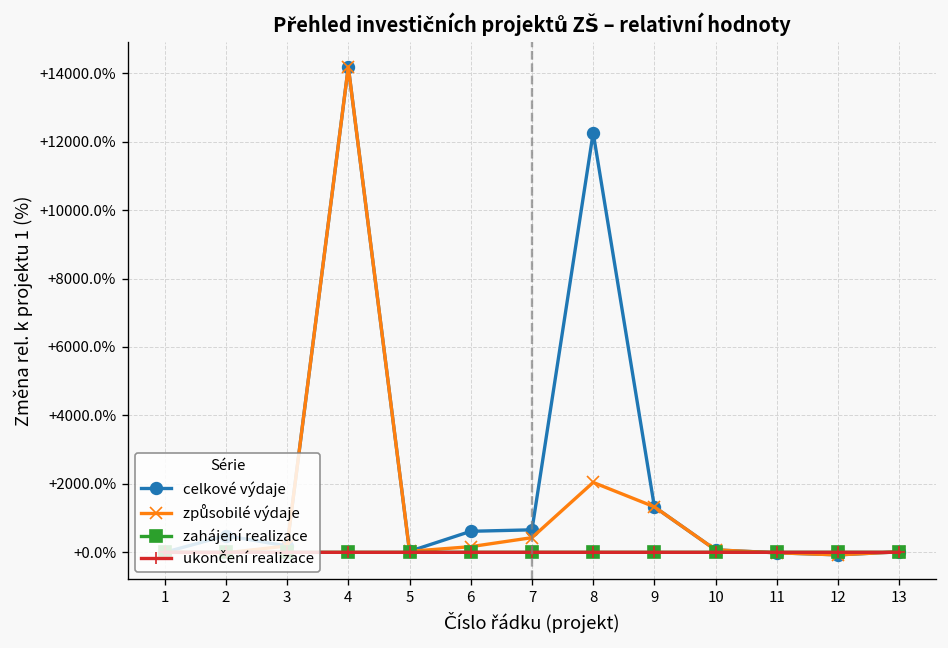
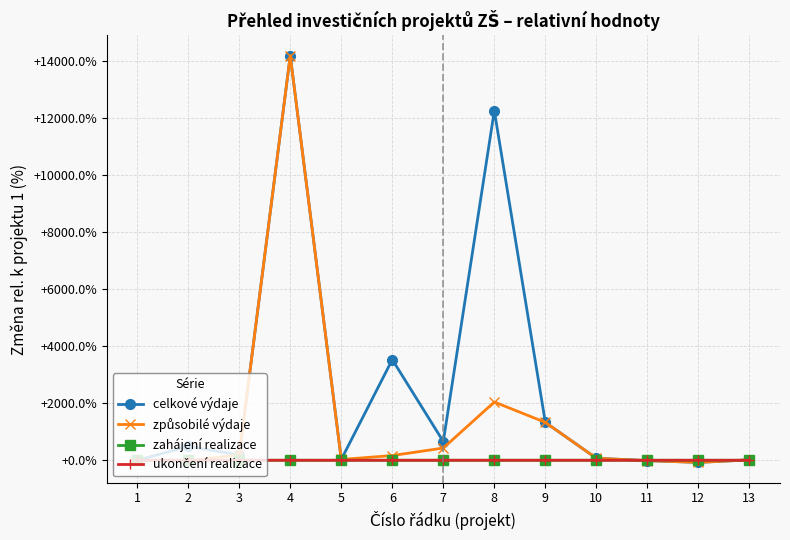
celkové výdaje, 6: +600% -> +3500%
